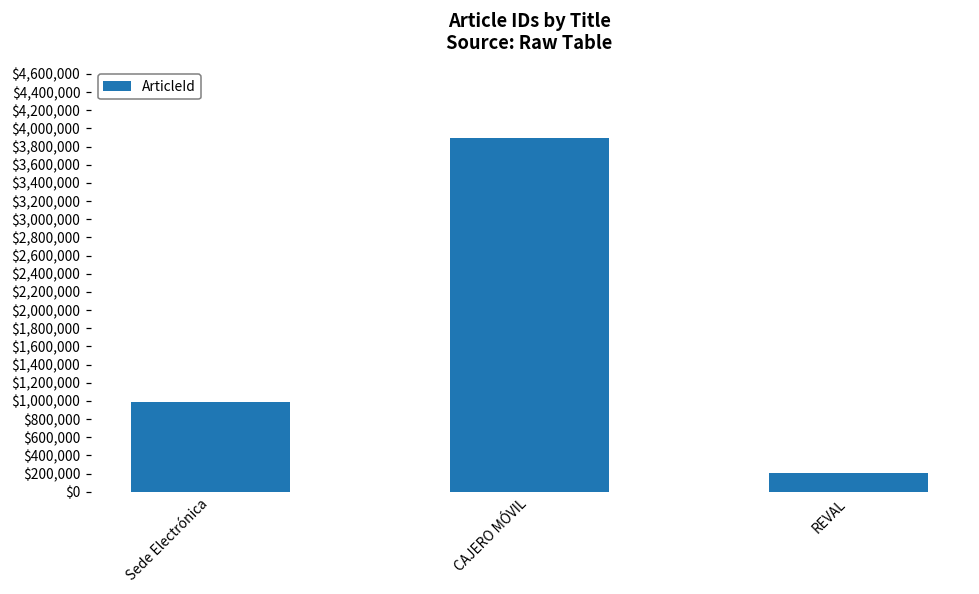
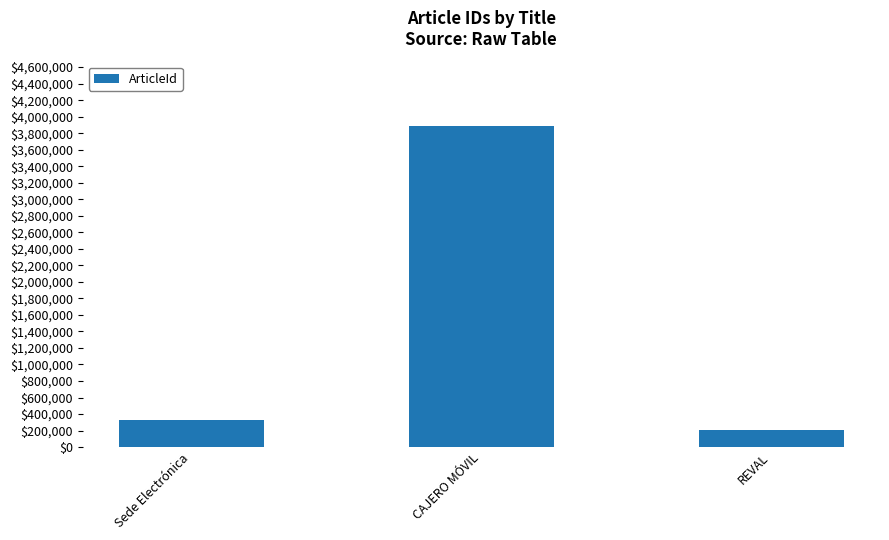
Sede Electrónica: $1,000,000 -> $300,000
